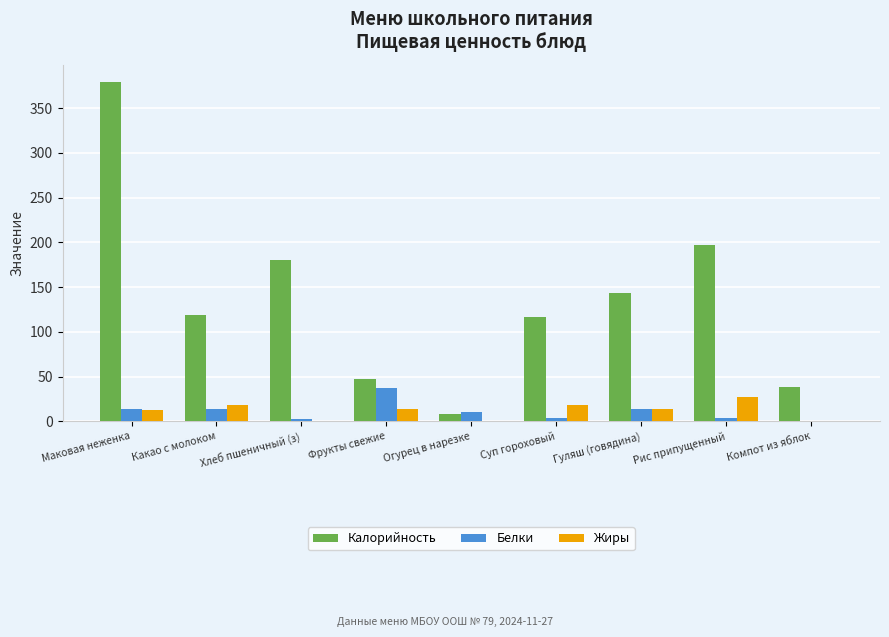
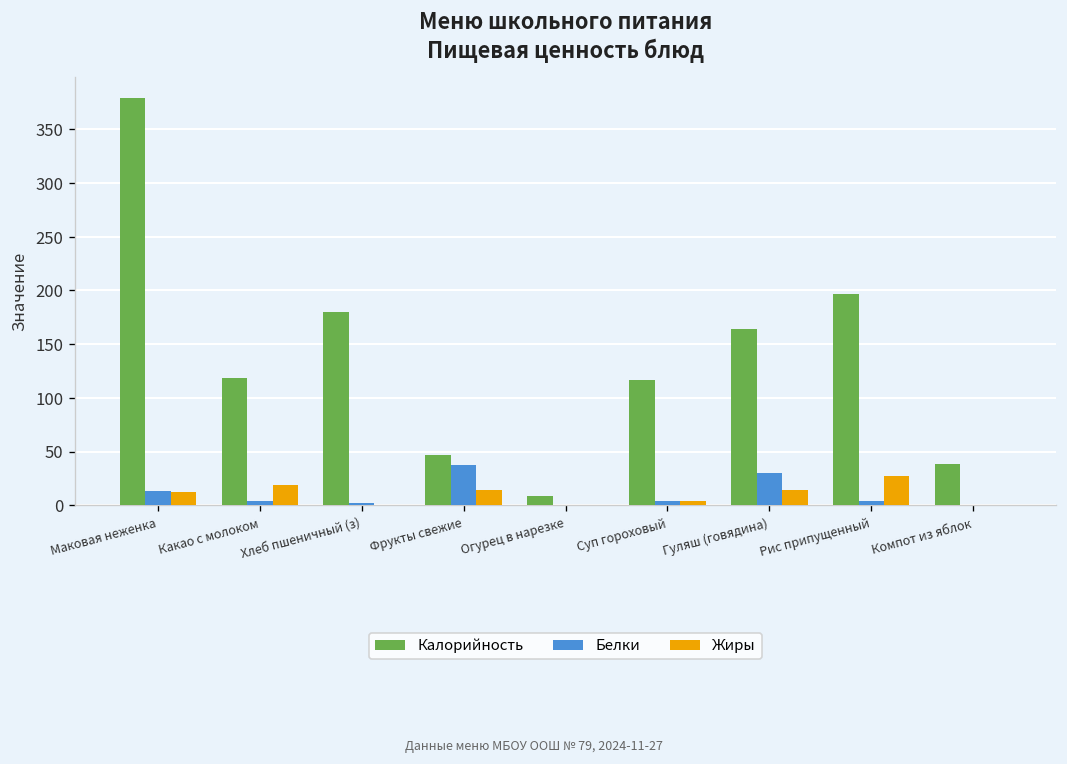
Белки, Какао с молоком: 10 -> 0
Белки, Огурец в нарезке: 10 -> 0
Жиры, Суп гороховый: 20 -> 0
Калорийность, Гуляш (говядина): 140 -> 160
Белки, Гуляш (говядина): 10 -> 30
